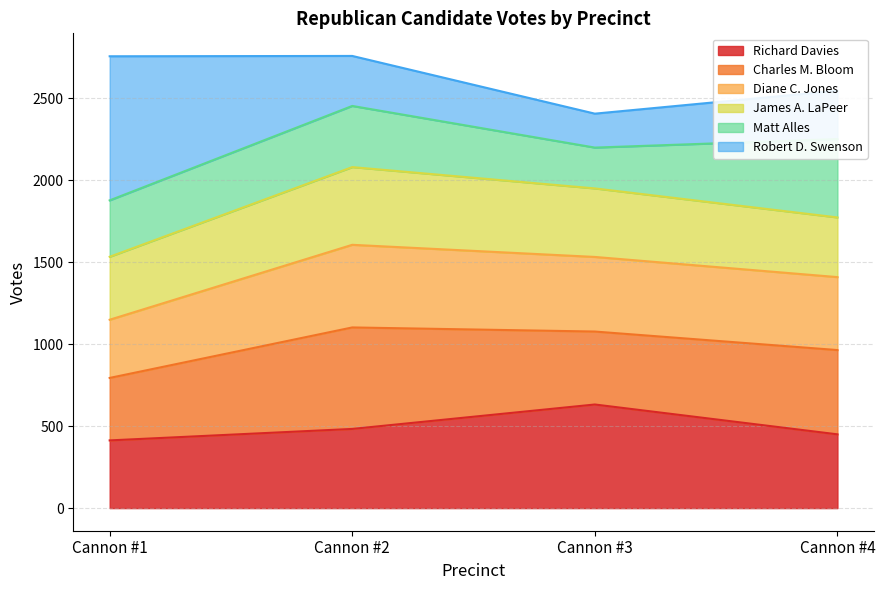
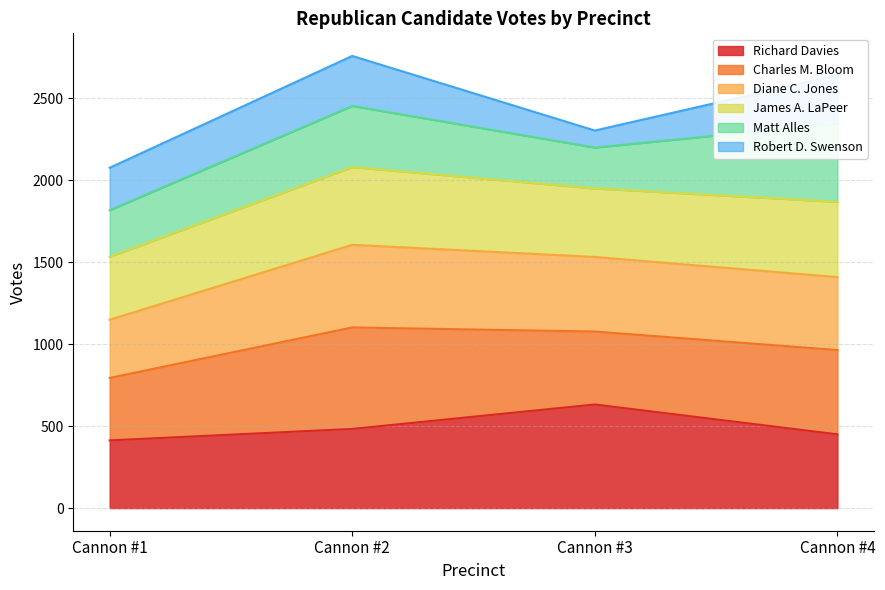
Matt Alles, Cannon #1: 340 -> 280
Robert D. Swenson, Cannon #1: 880 -> 260
Robert D. Swenson, Cannon #3: 210 -> 100
James A. LaPeer, Cannon #4: 360 -> 460
